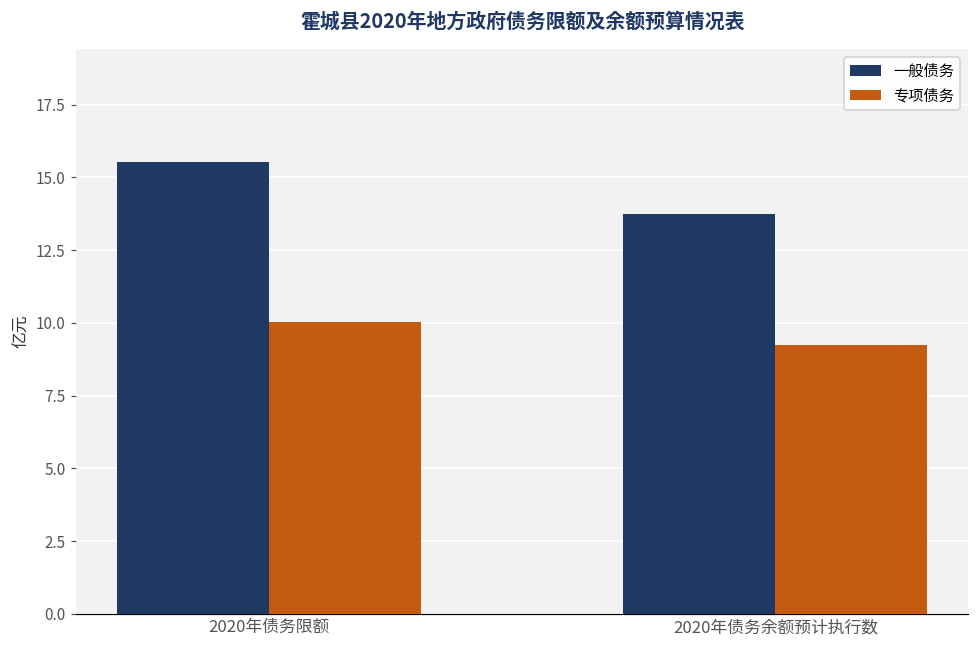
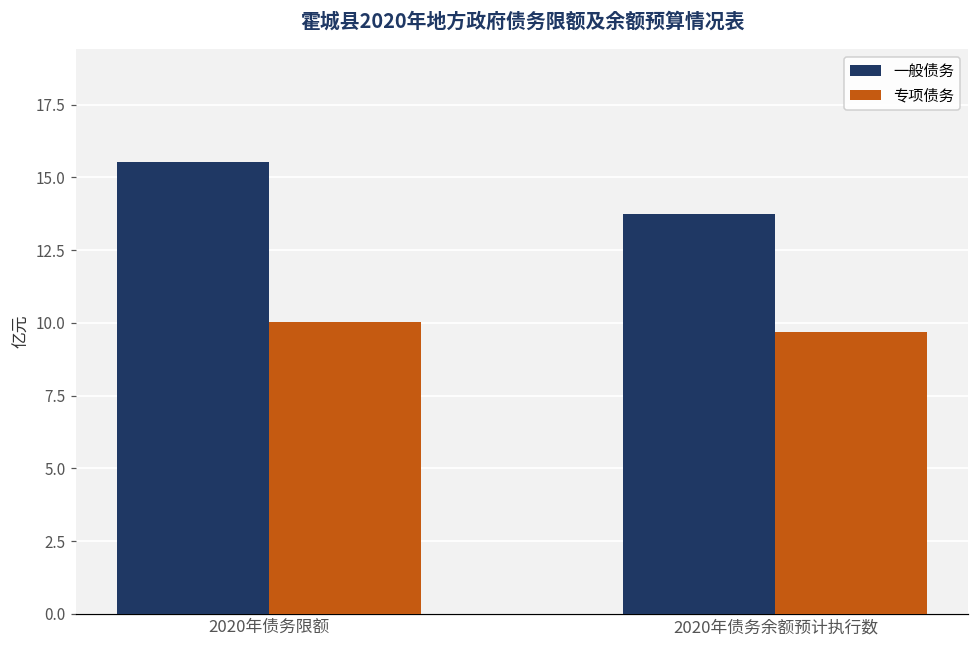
专项债务, 2020年债务余额预计执行数: 9.3 -> 9.7
